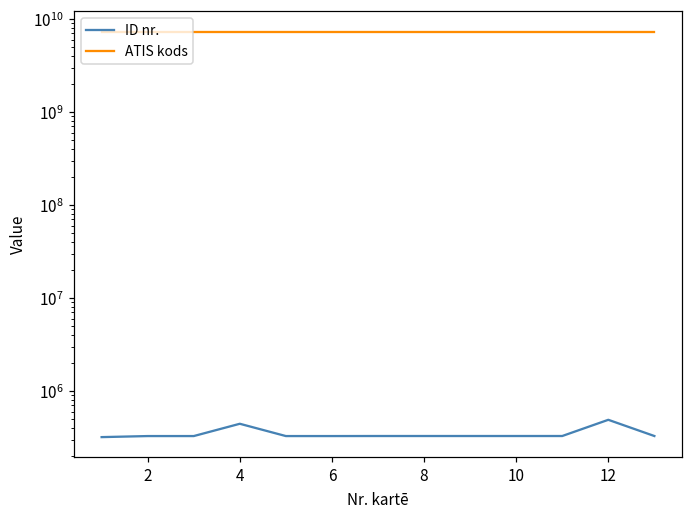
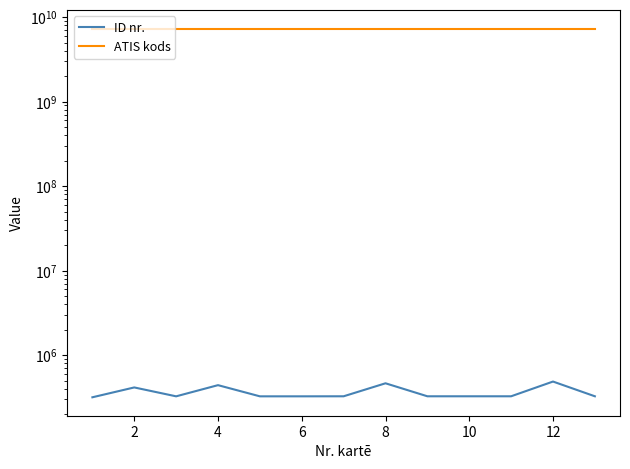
ID nr., 2: 330000 -> 400000
ID nr., 8: 330000 -> 500000
